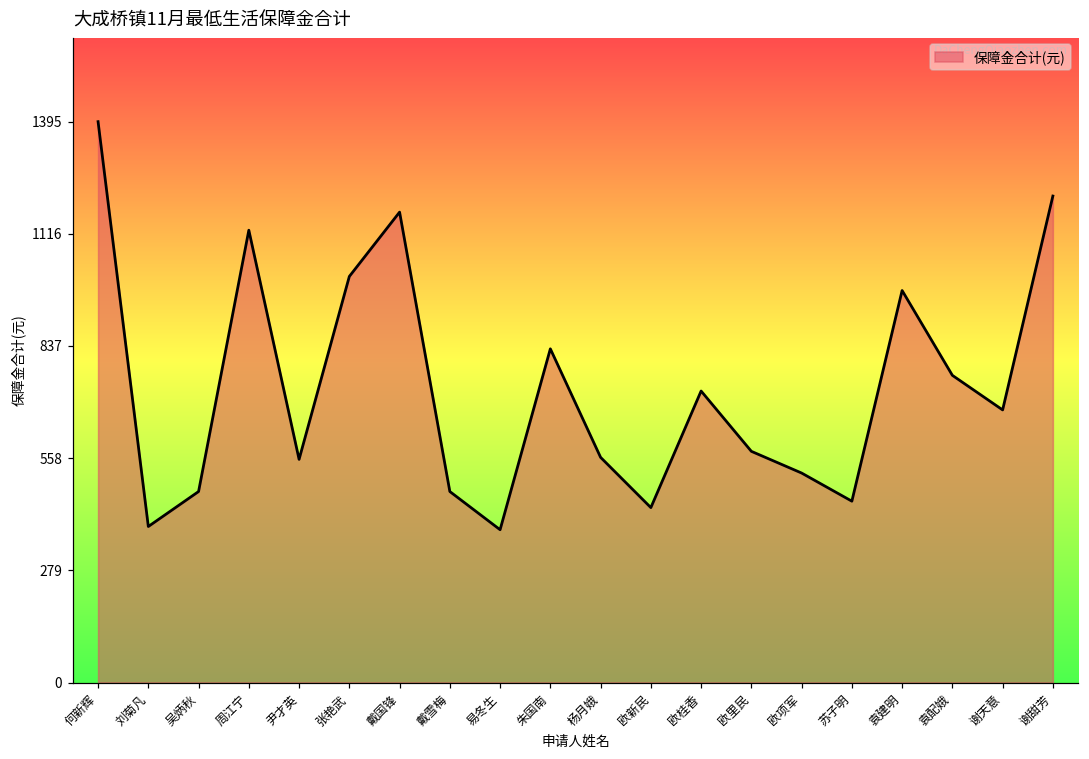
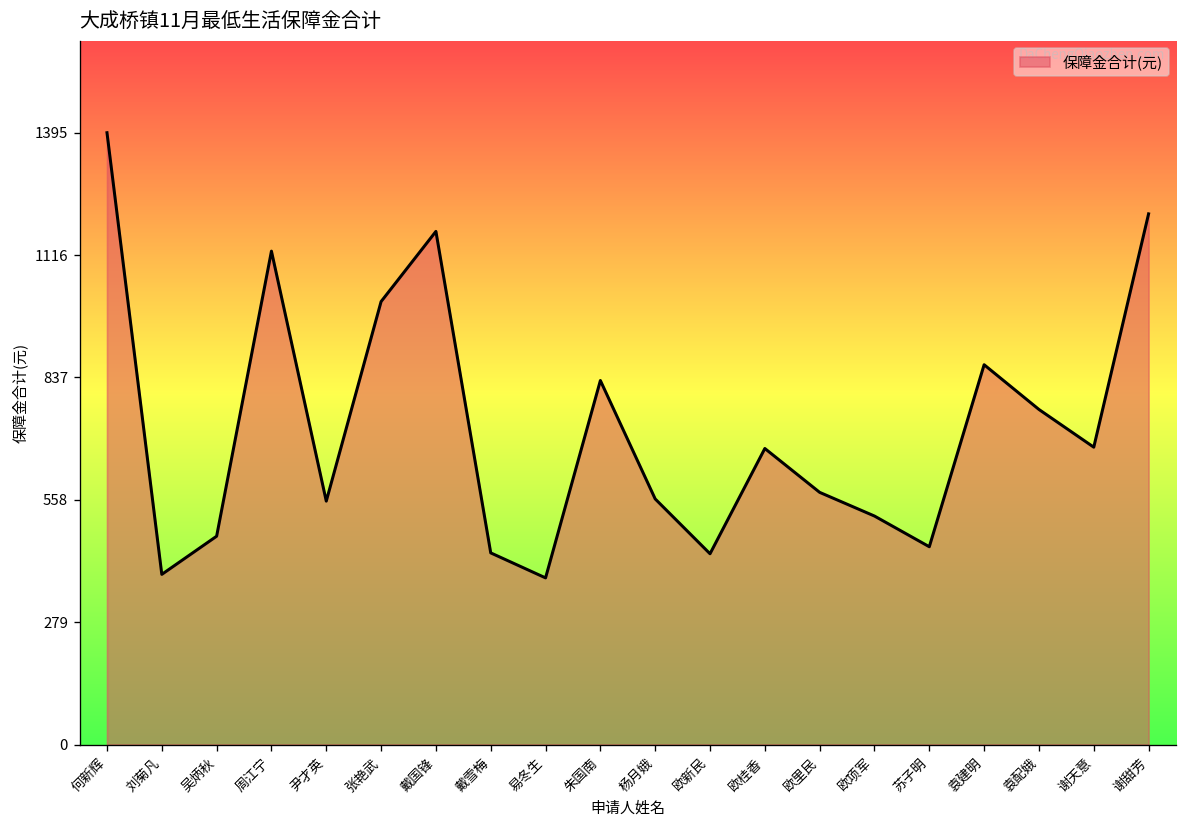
戴雪梅: 480 -> 440
欧桂香: 730 -> 680
袁建明: 980 -> 870
